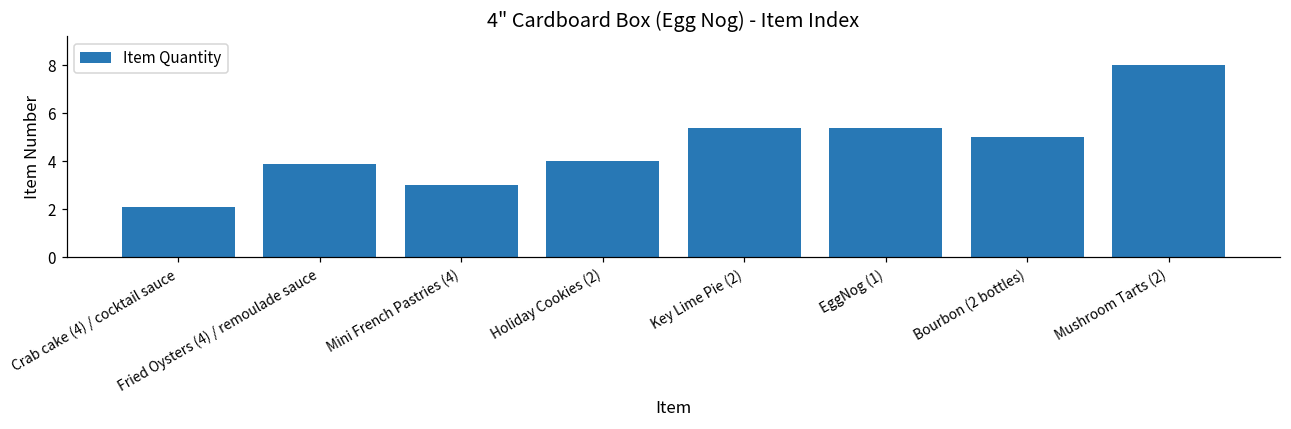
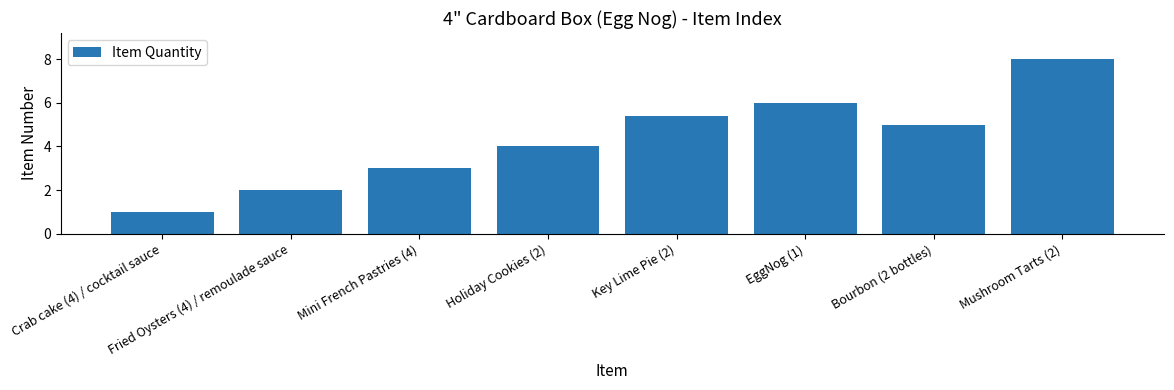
Crab cake (4) / cocktail sauce: 2.1 -> 1.0
Fried Oysters (4) / remoulade sauce: 3.9 -> 2.0
EggNog (1): 5.4 -> 6.0
